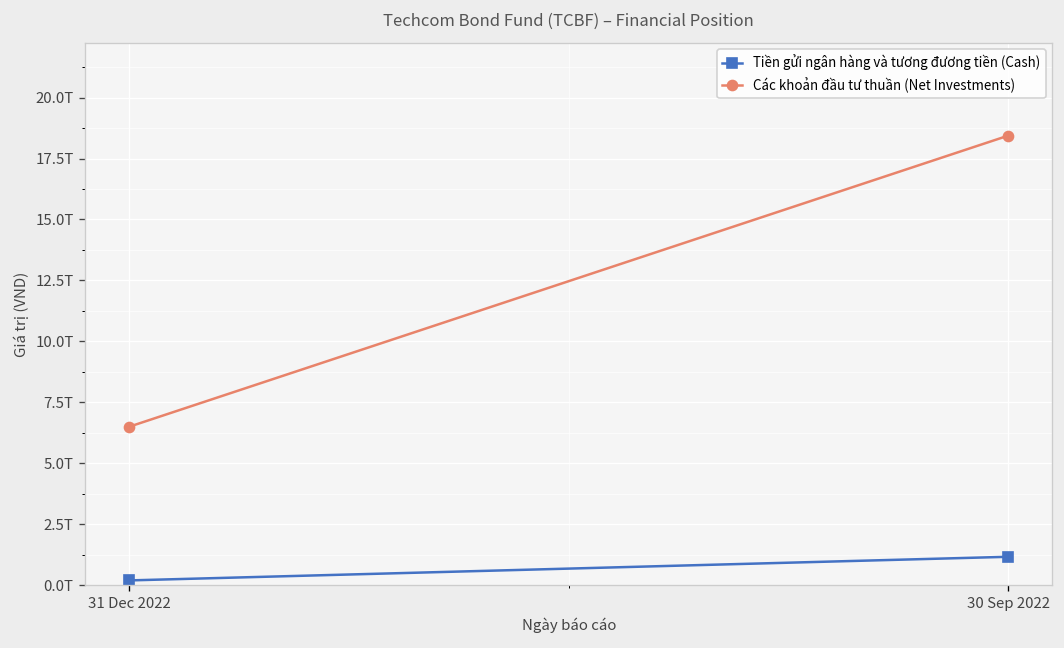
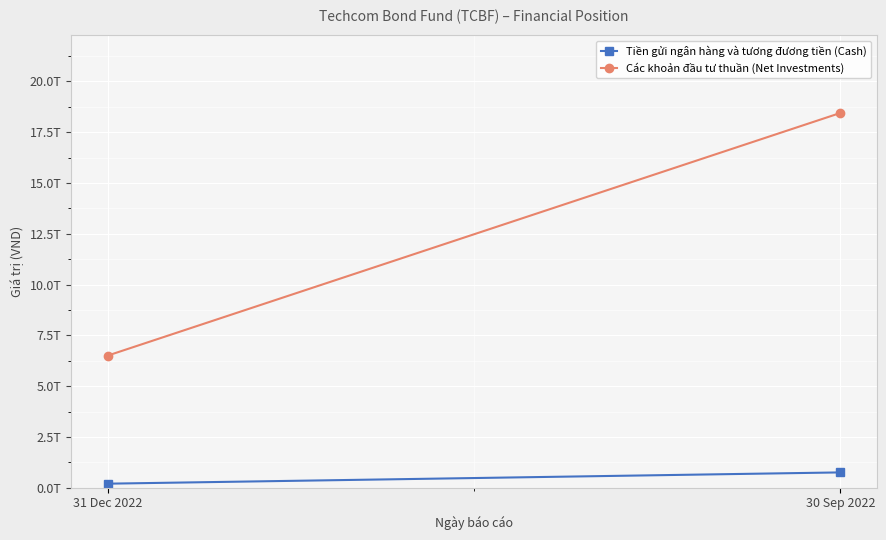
Tiền gửi ngân hàng và tương đương tiền (Cash), 30 Sep 2022: 1.2T -> 0.8T
